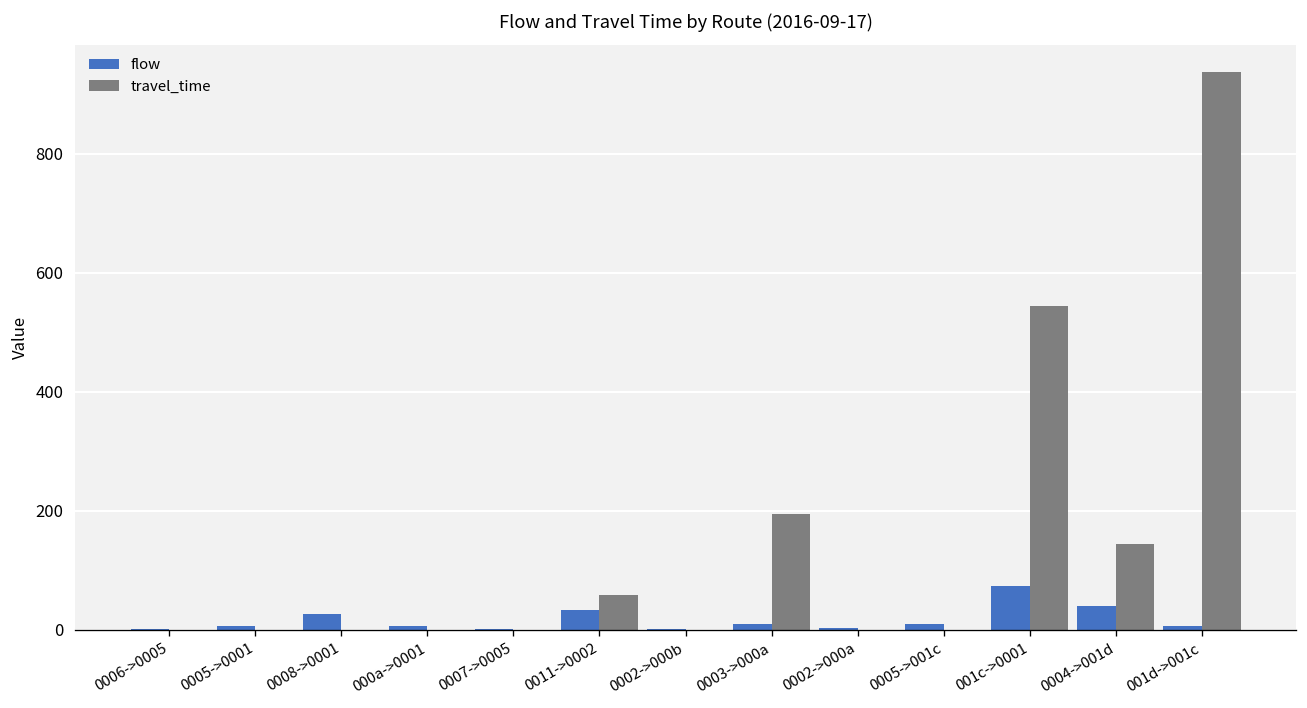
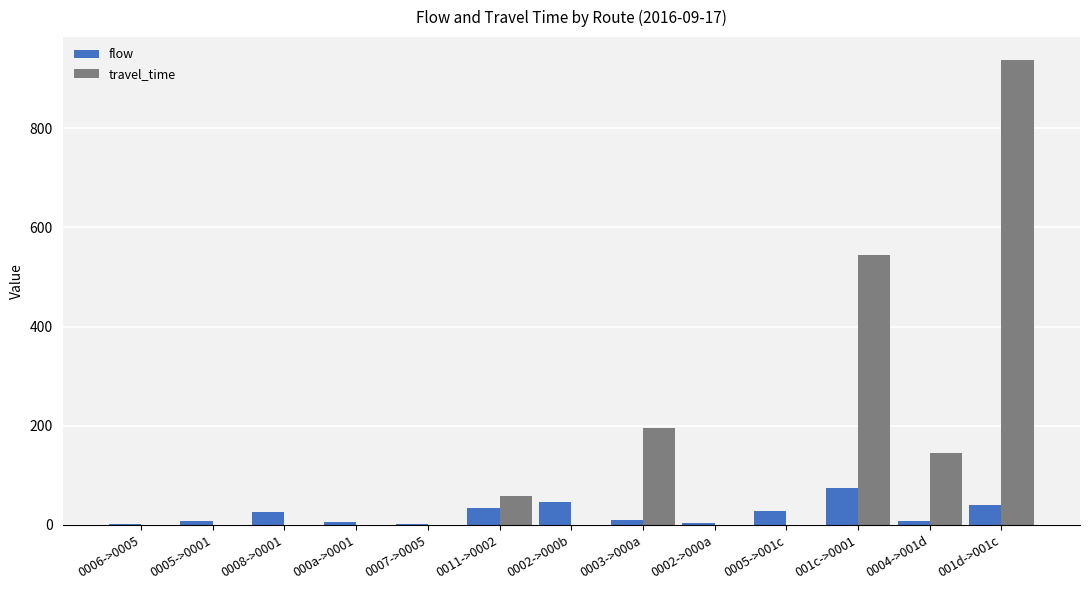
flow, 0002->000b: 0 -> 50
flow, 0005->001c: 10 -> 30
flow, 0004->001d: 40 -> 10
flow, 001d->001c: 10 -> 40
